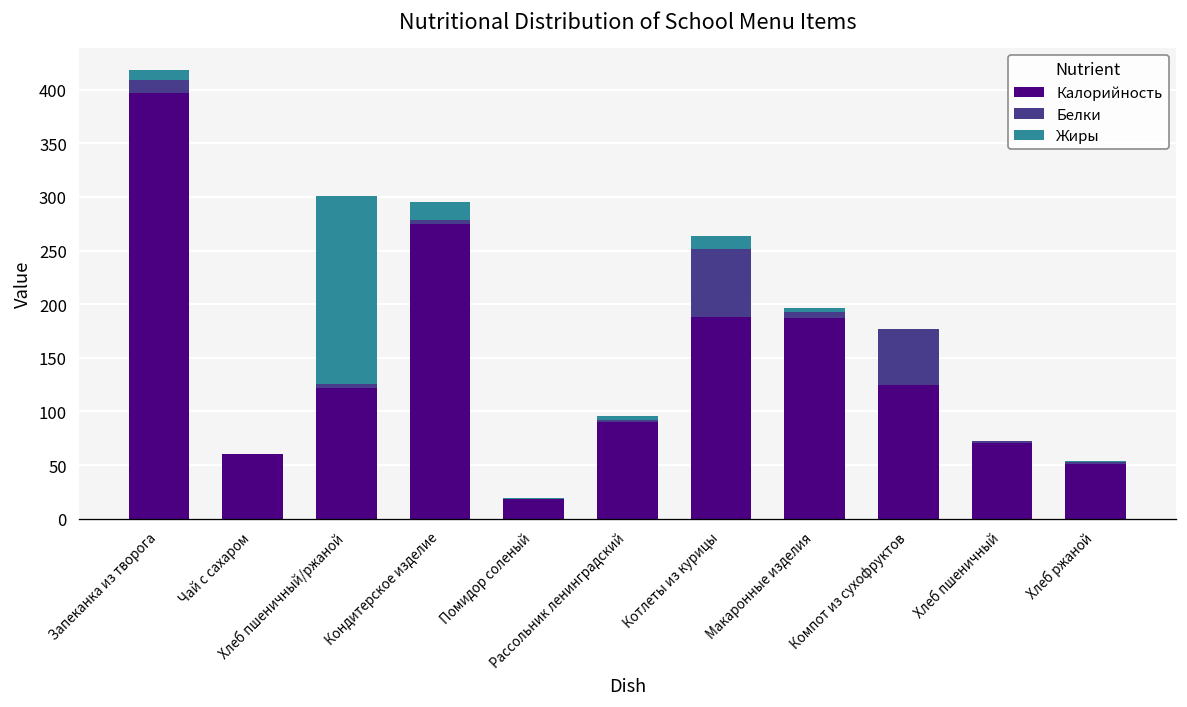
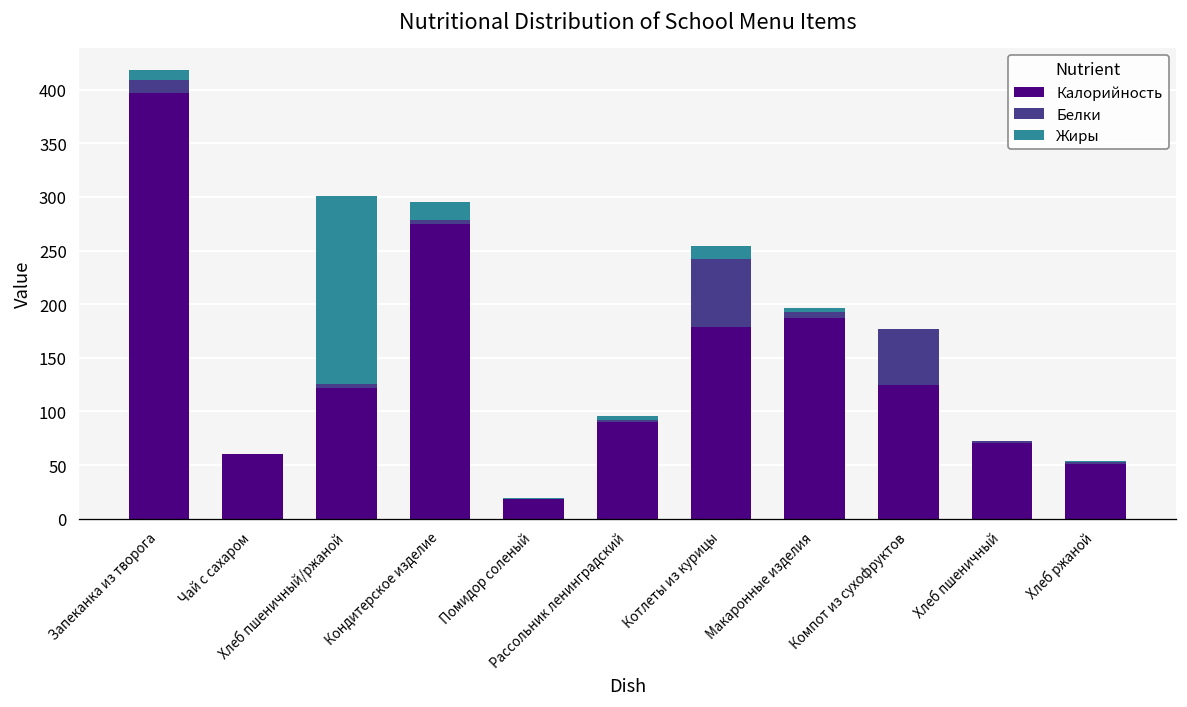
Калорийность, Котлеты из курицы: 190 -> 180
